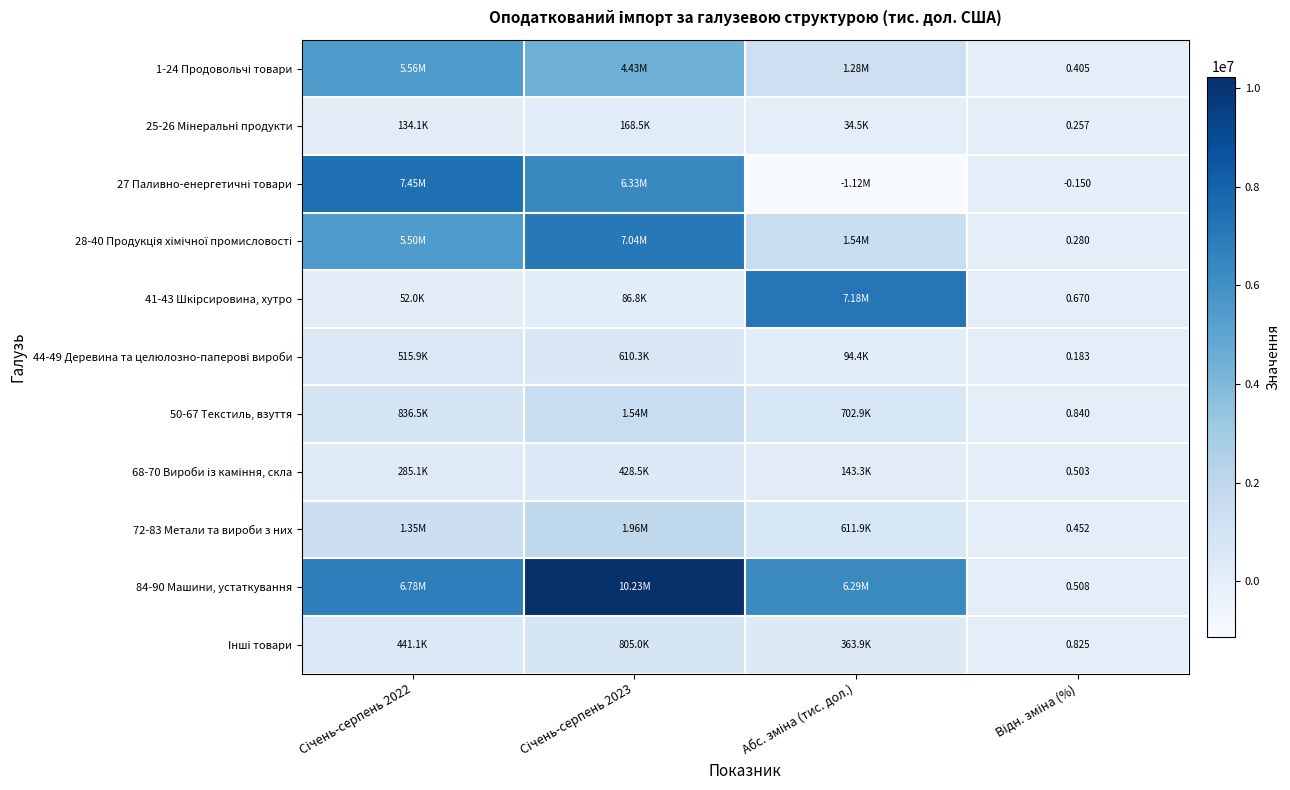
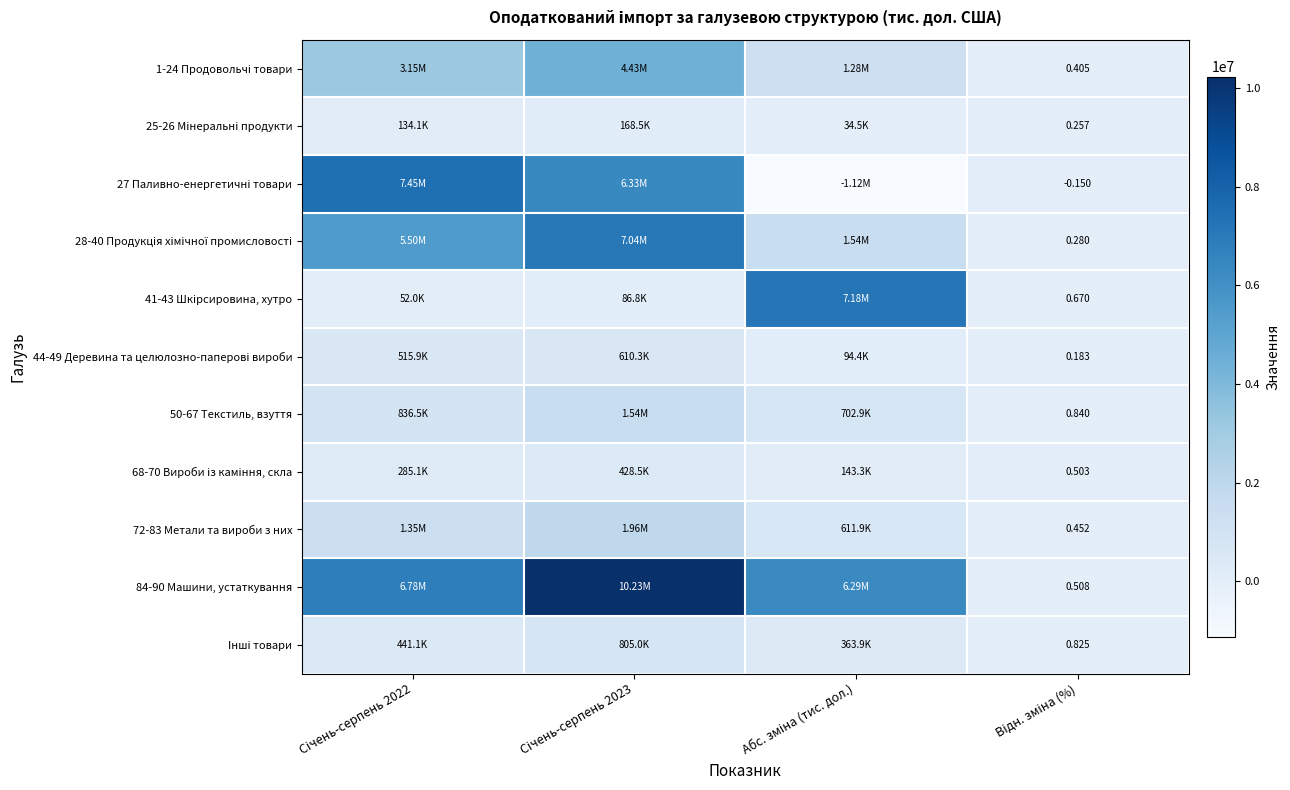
1-24 Продовольчі товари, Січень-серпень 2022: 5.56M -> 3.15M
